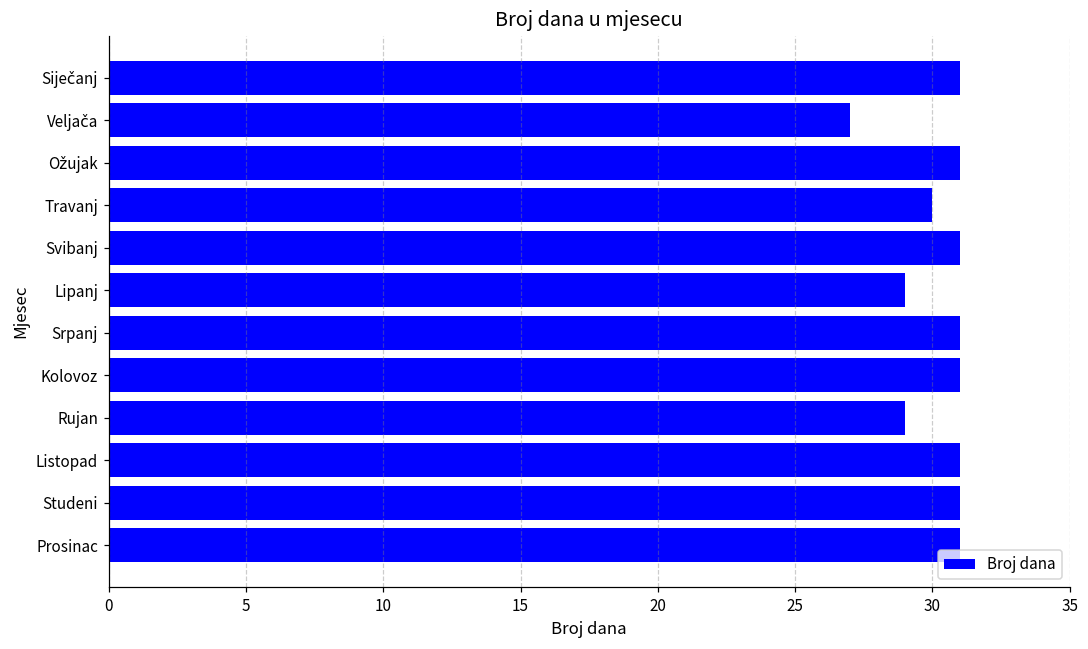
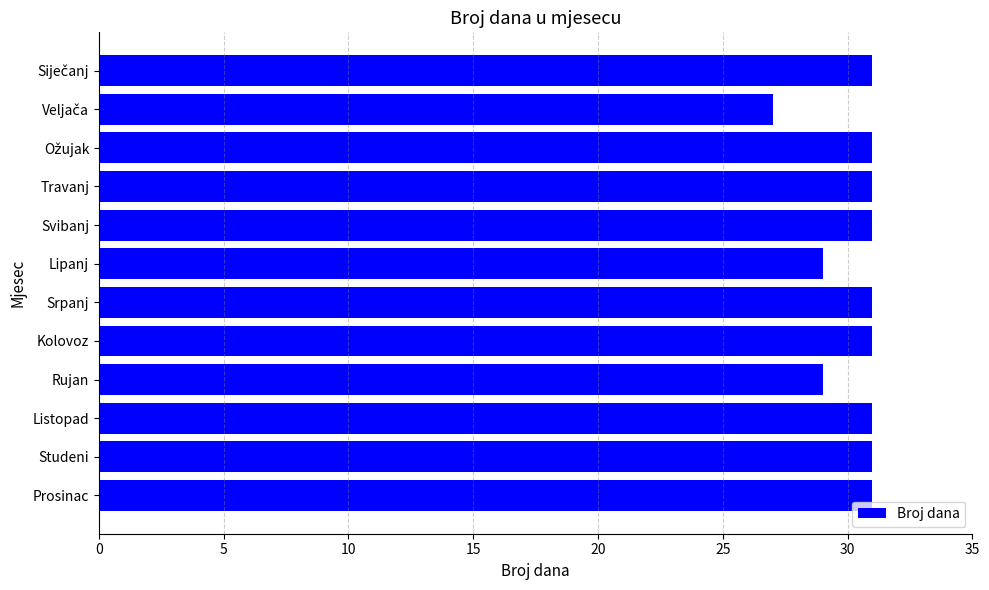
Travanj: 30 -> 31
